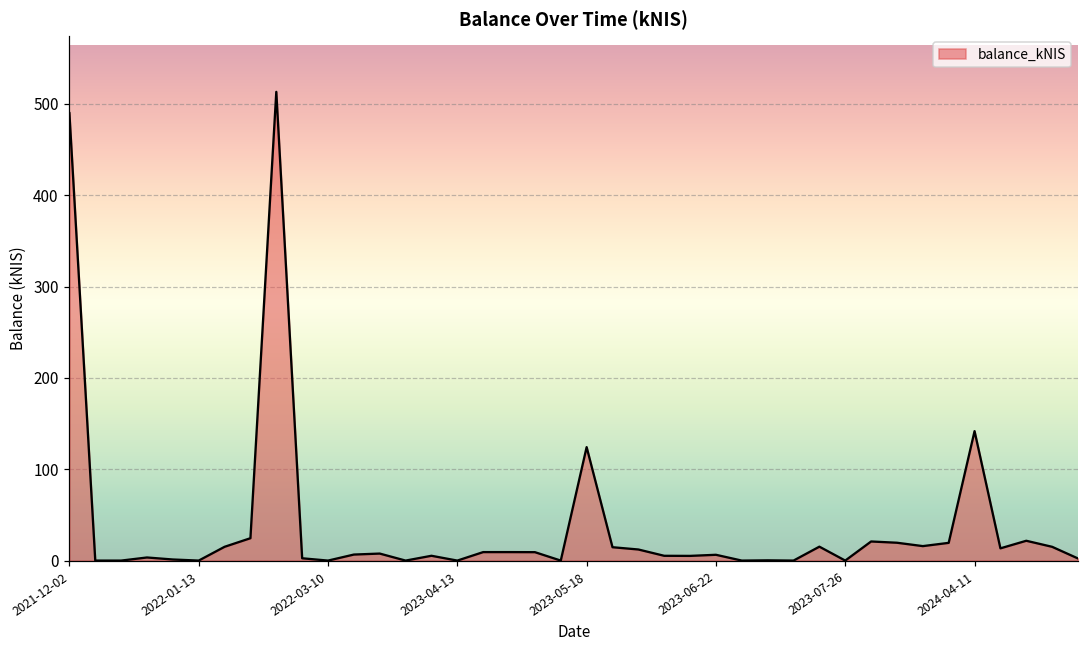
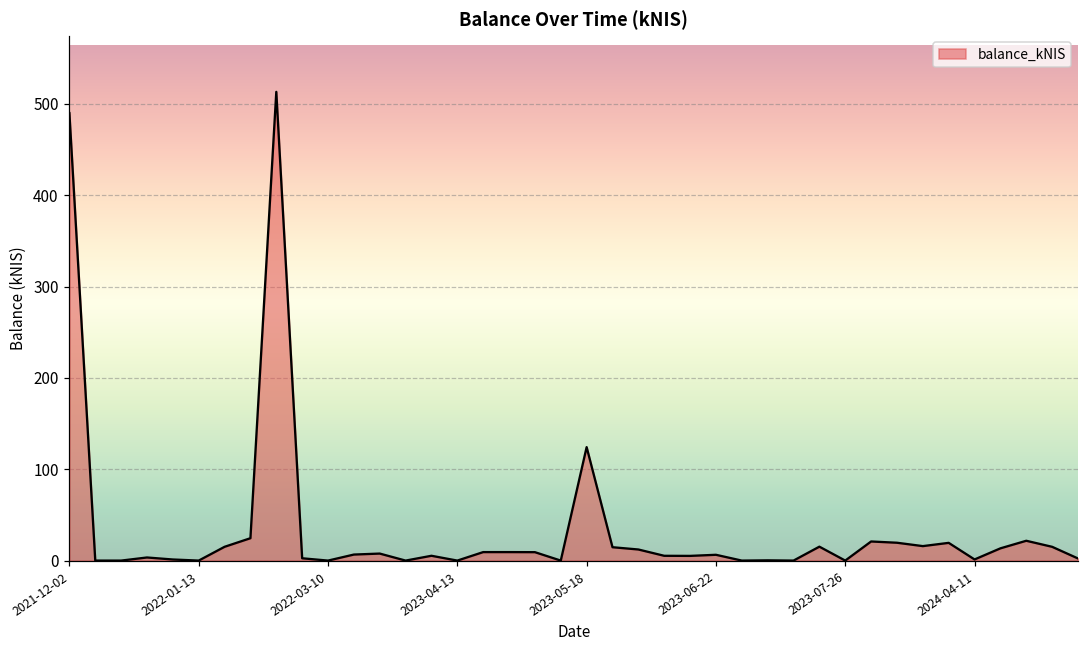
2024-04-11: 140 -> 0
